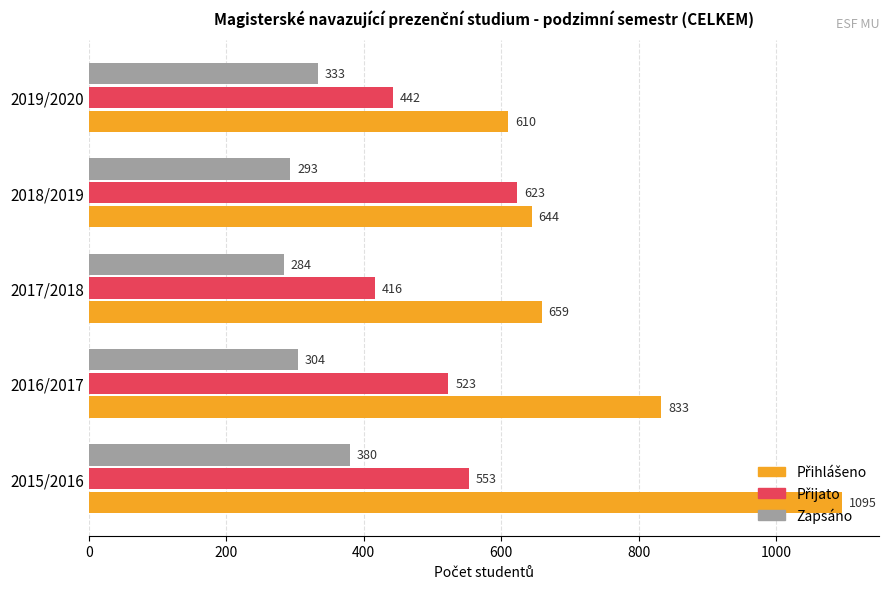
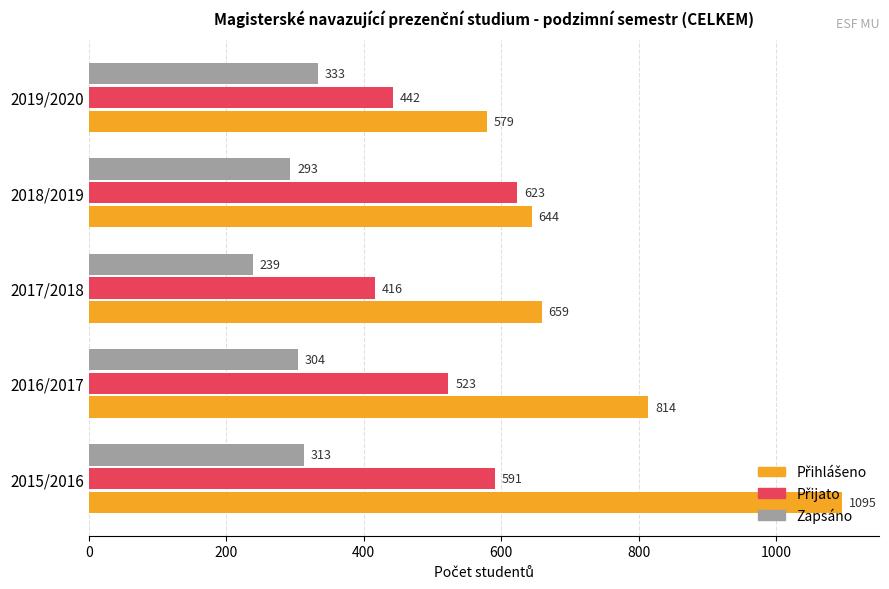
Přihlášeno, 2019/2020: 610 -> 579
Zapsáno, 2017/2018: 284 -> 239
Přihlášeno, 2016/2017: 833 -> 814
Zapsáno, 2015/2016: 380 -> 313
Přijato, 2015/2016: 553 -> 591
